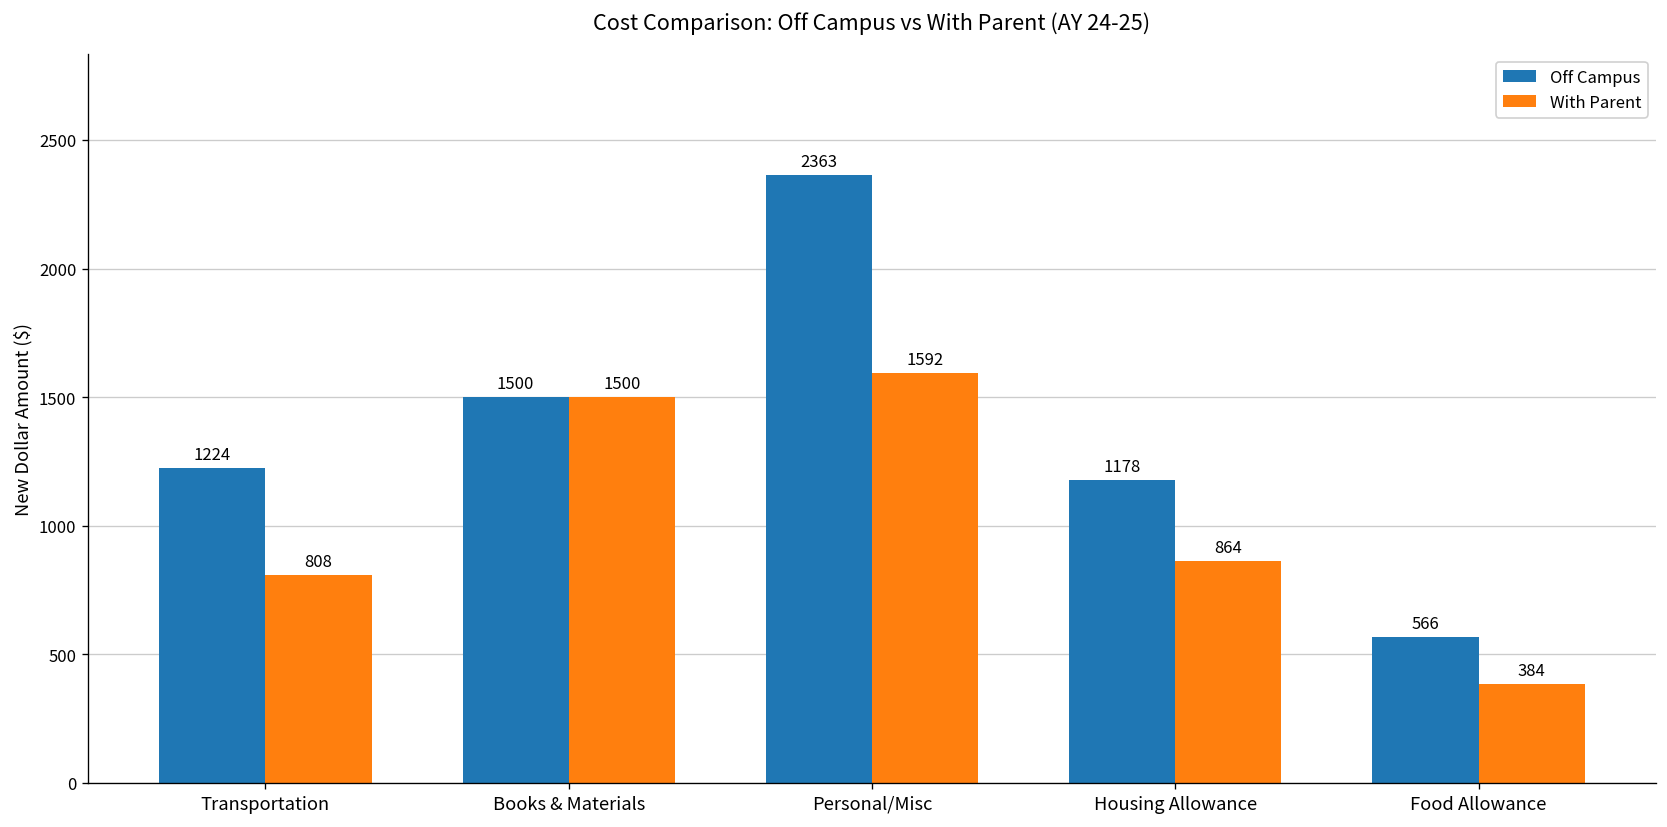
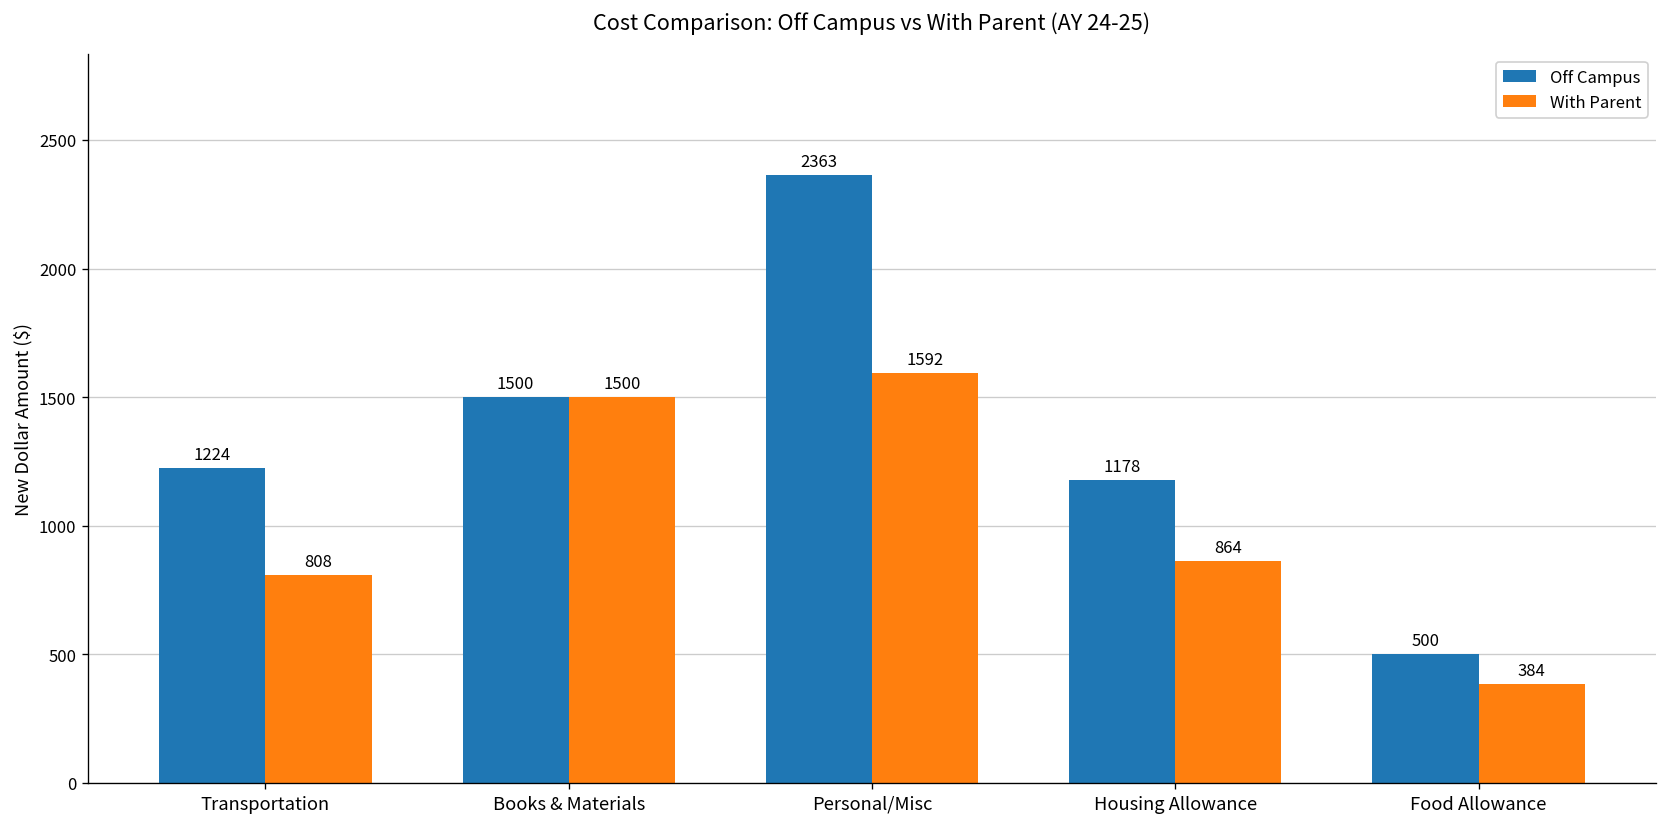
Off Campus, Food Allowance: 566 -> 500
